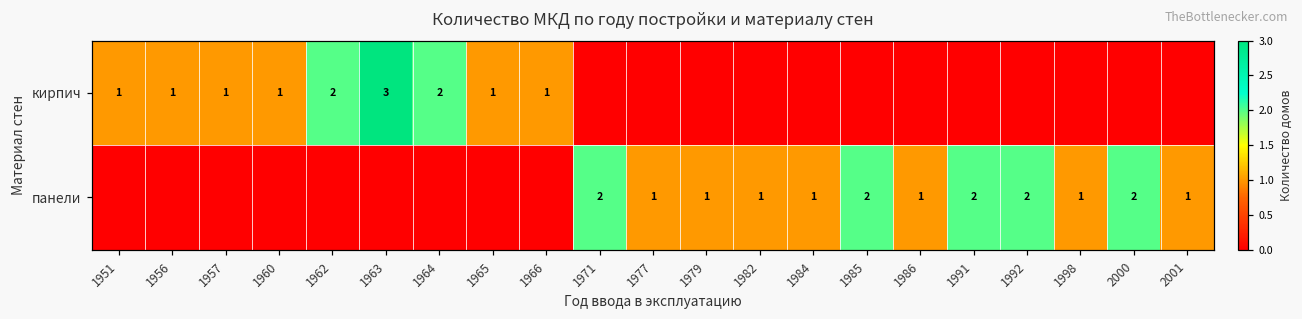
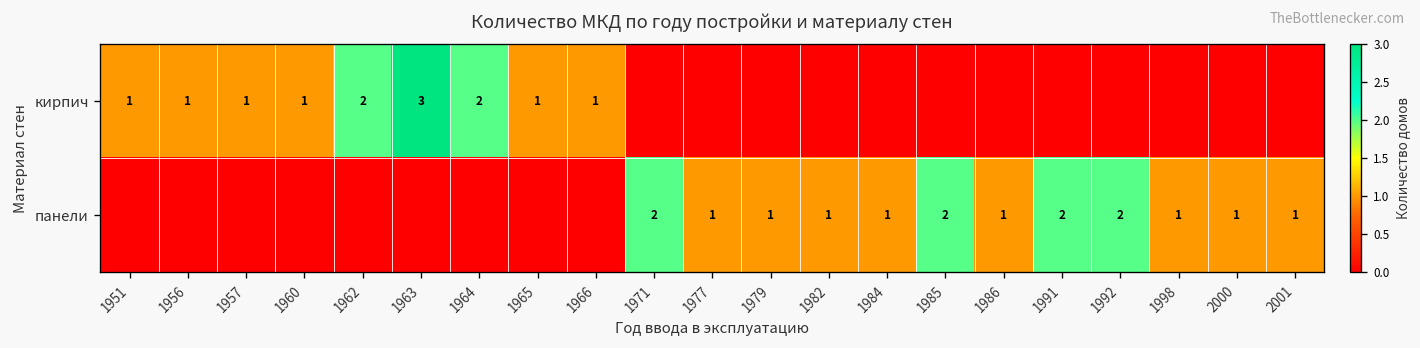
панели, 2000: 2 -> 1
